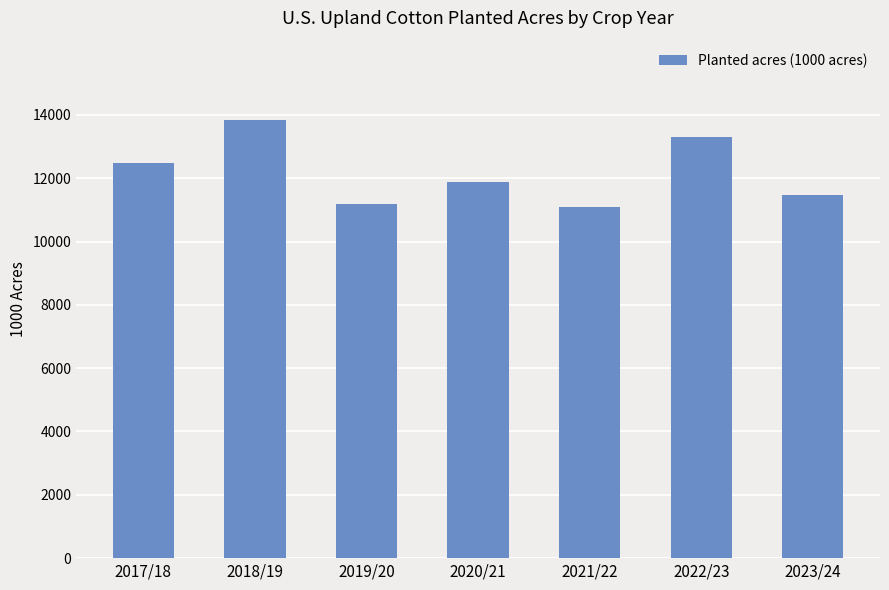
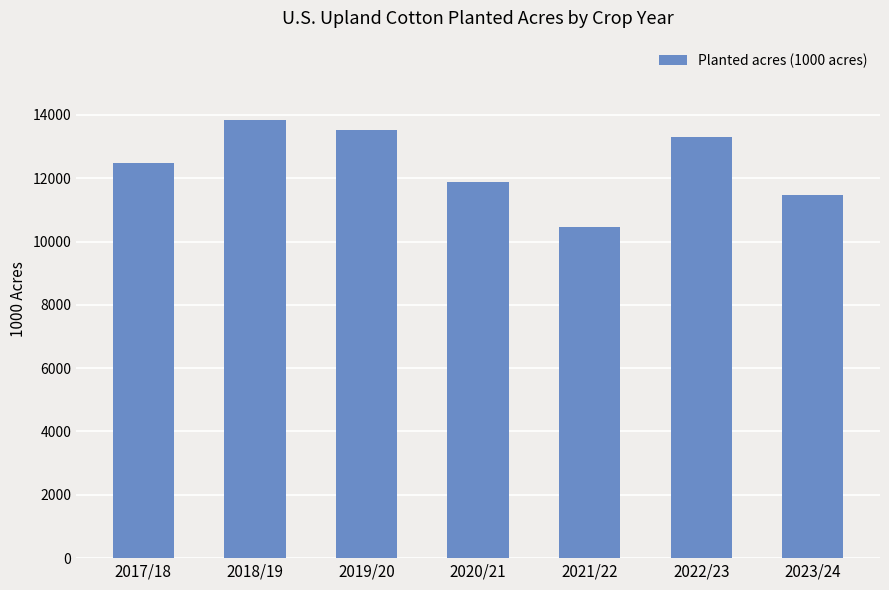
2019/20: 11200 -> 13500
2021/22: 11100 -> 10400
